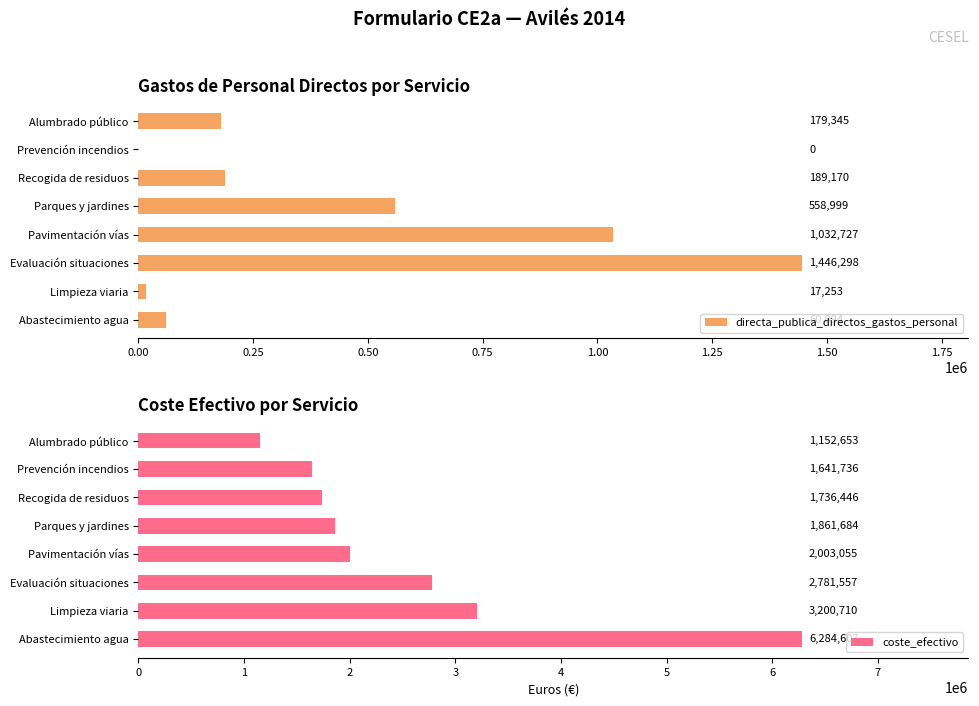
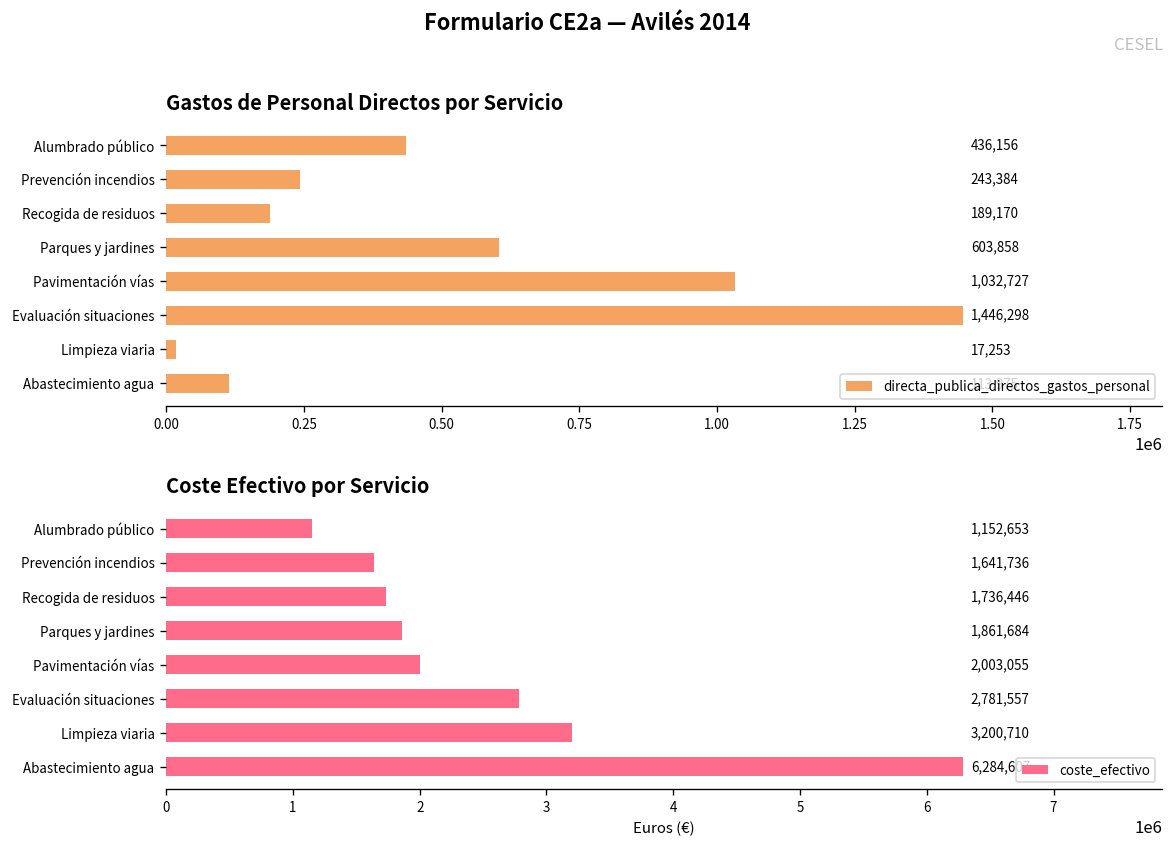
Gastos de Personal Directos por Servicio, Alumbrado público: 179,345 -> 436,156
Gastos de Personal Directos por Servicio, Prevención incendios: 0 -> 243,384
Gastos de Personal Directos por Servicio, Parques y jardines: 558,999 -> 603,858
Gastos de Personal Directos por Servicio, Abastecimiento agua: 60000 -> 110000
